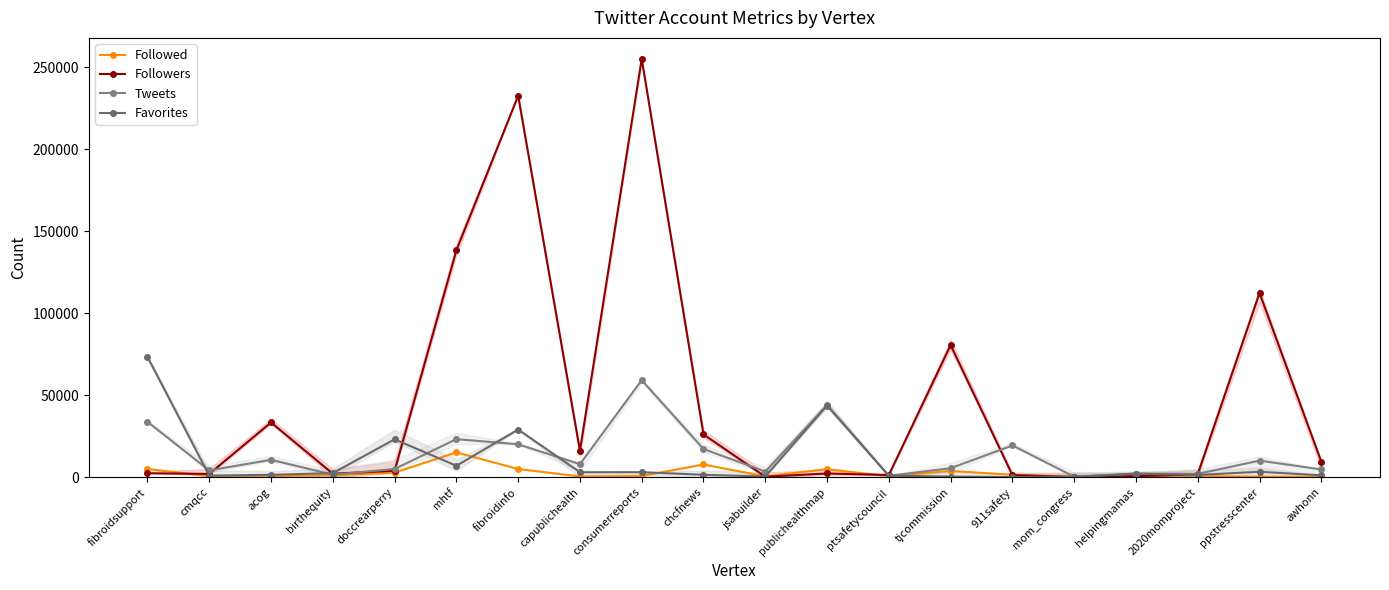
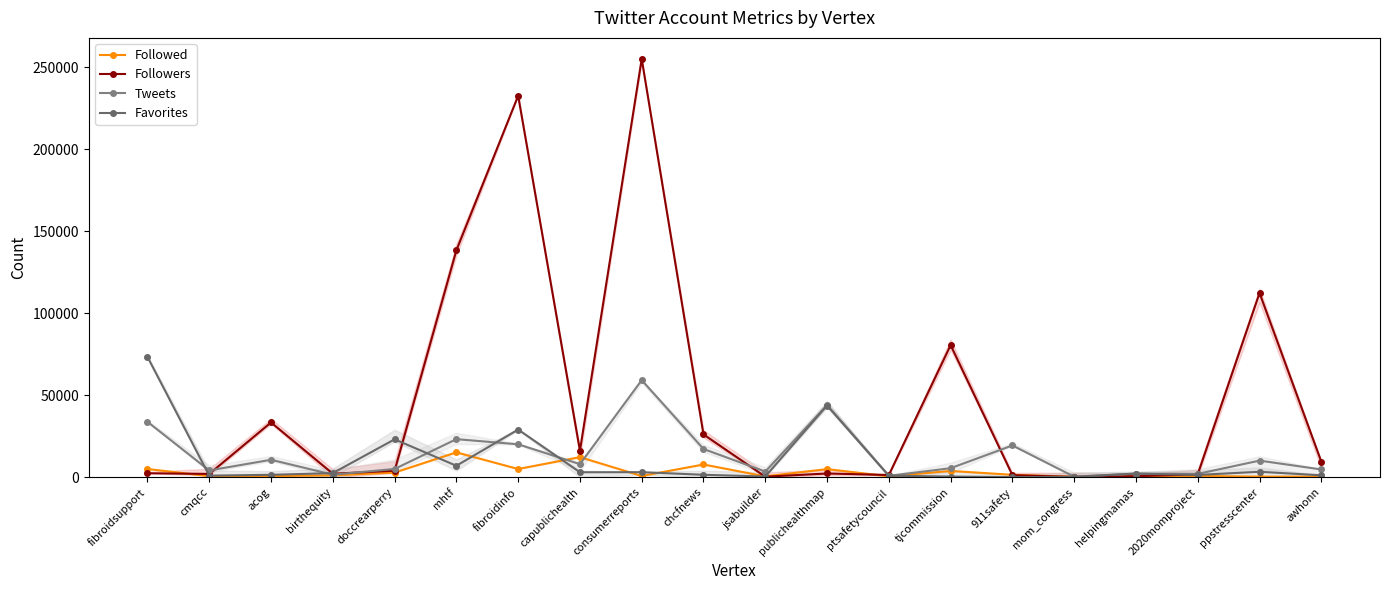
Followed, capublichealth: 0 -> 12000
